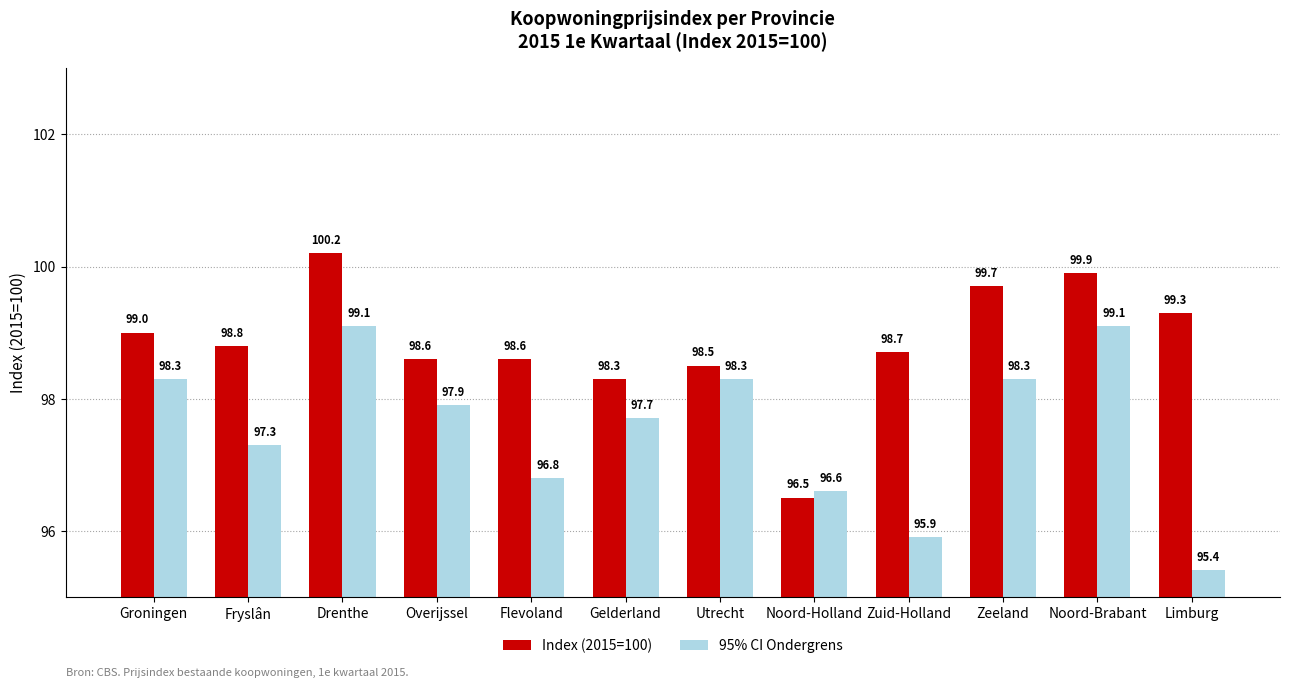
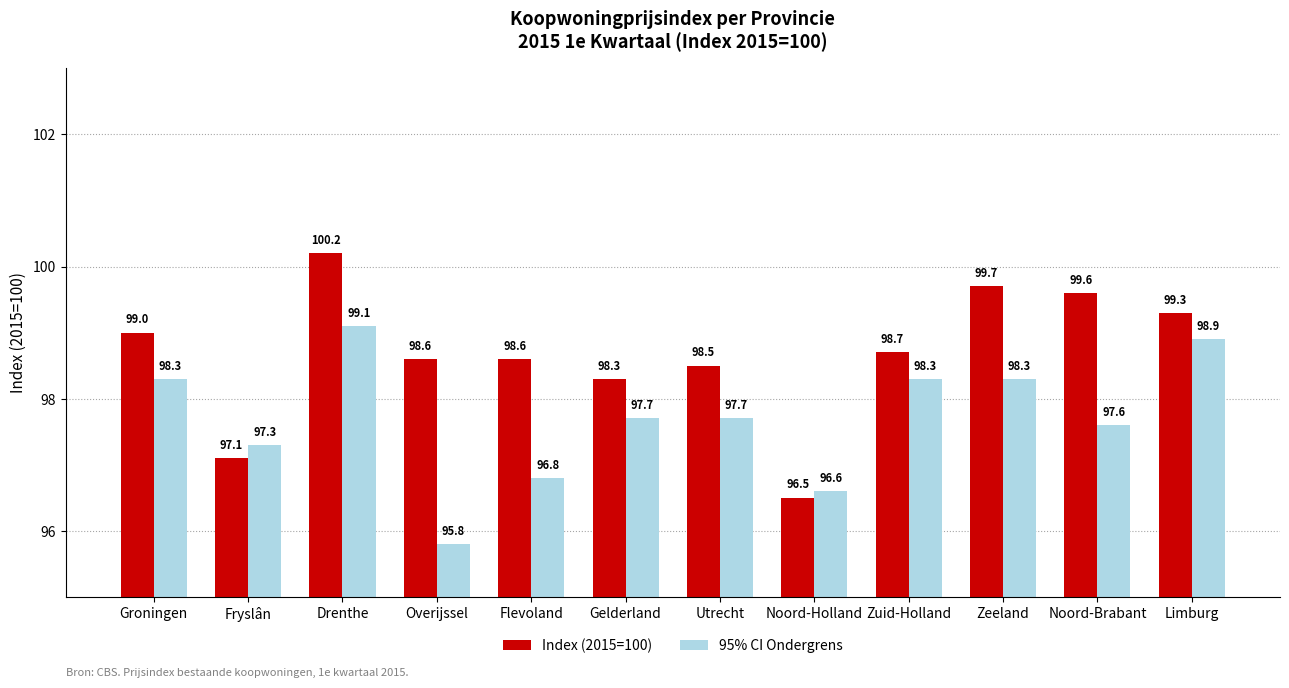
Index (2015=100), Fryslân: 98.8 -> 97.1
95% CI Ondergrens, Overijssel: 97.9 -> 95.8
95% CI Ondergrens, Utrecht: 98.3 -> 97.7
95% CI Ondergrens, Zuid-Holland: 95.9 -> 98.3
Index (2015=100), Noord-Brabant: 99.9 -> 99.6
95% CI Ondergrens, Noord-Brabant: 99.1 -> 97.6
95% CI Ondergrens, Limburg: 95.4 -> 98.9
